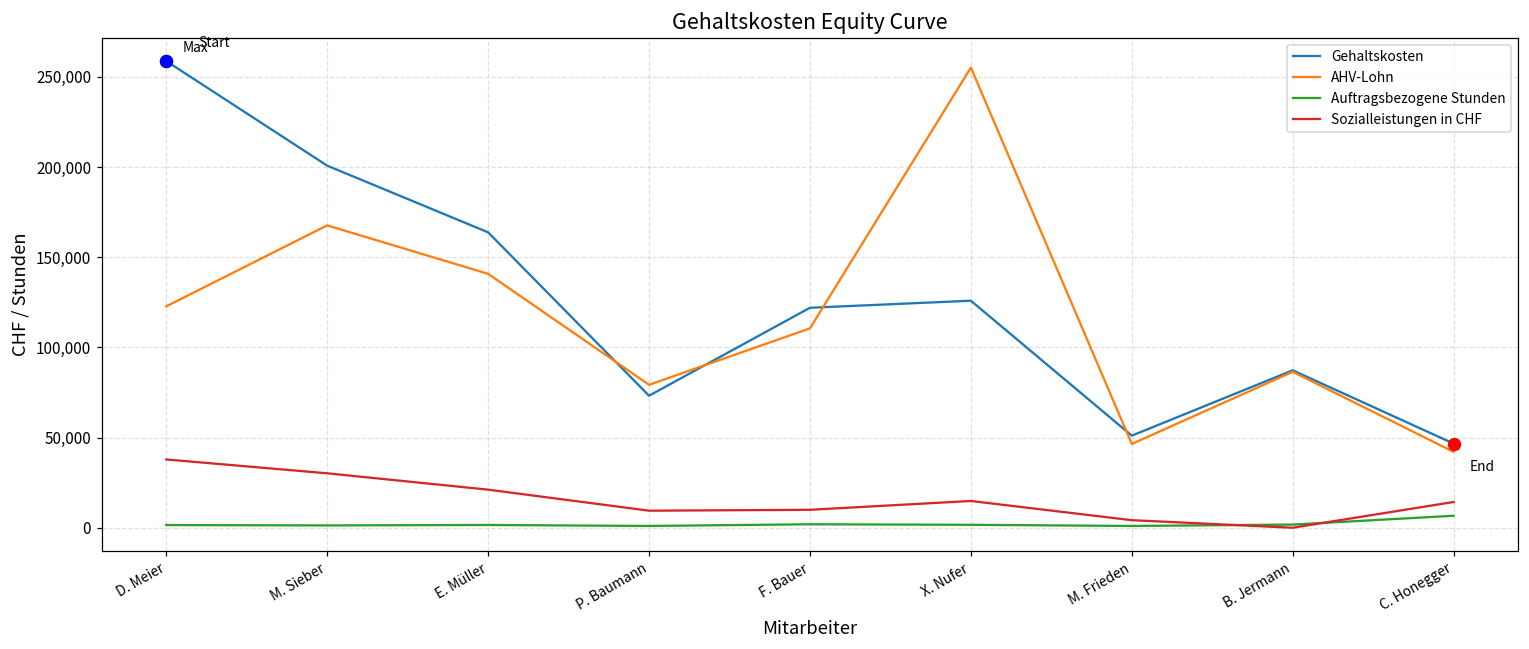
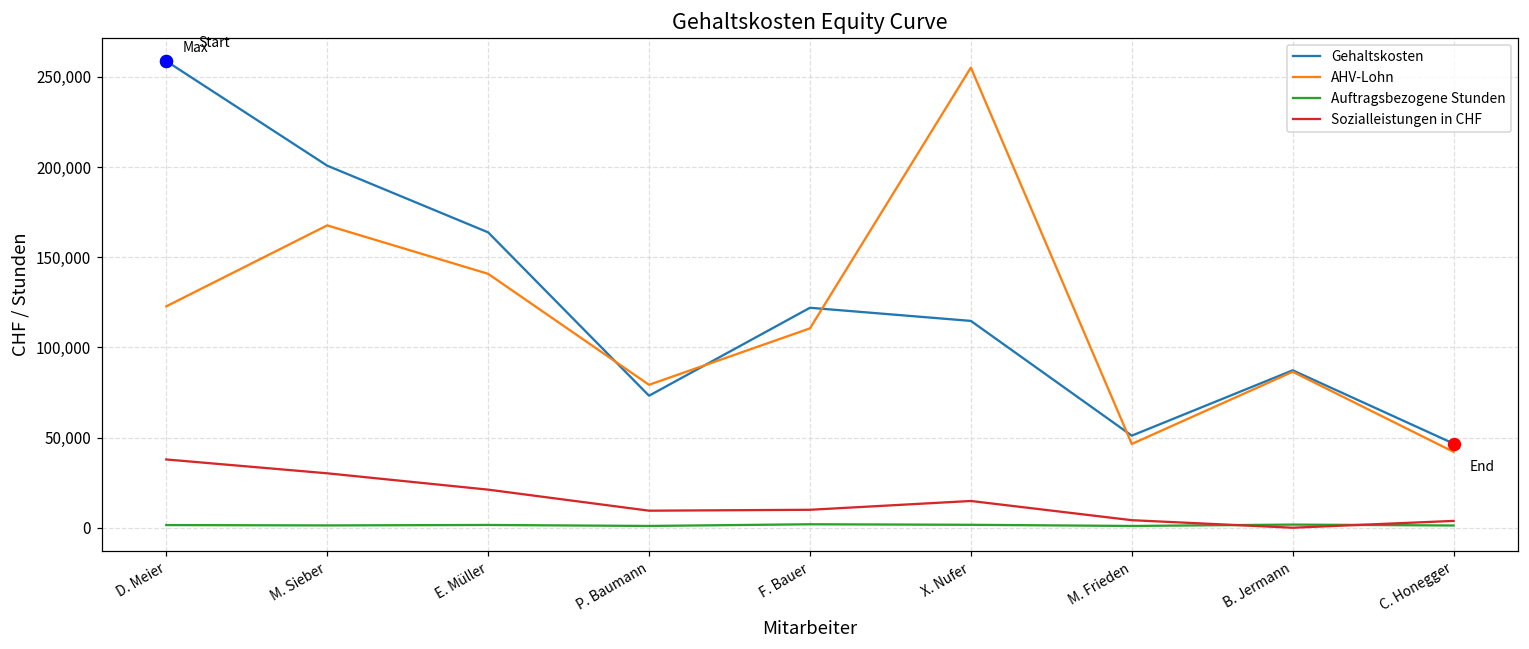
Gehaltskosten, X. Nufer: 126,000 -> 115,000
Auftragsbezogene Stunden, C. Honegger: 7,000 -> 1,000
Sozialleistungen in CHF, C. Honegger: 14,000 -> 4,000
